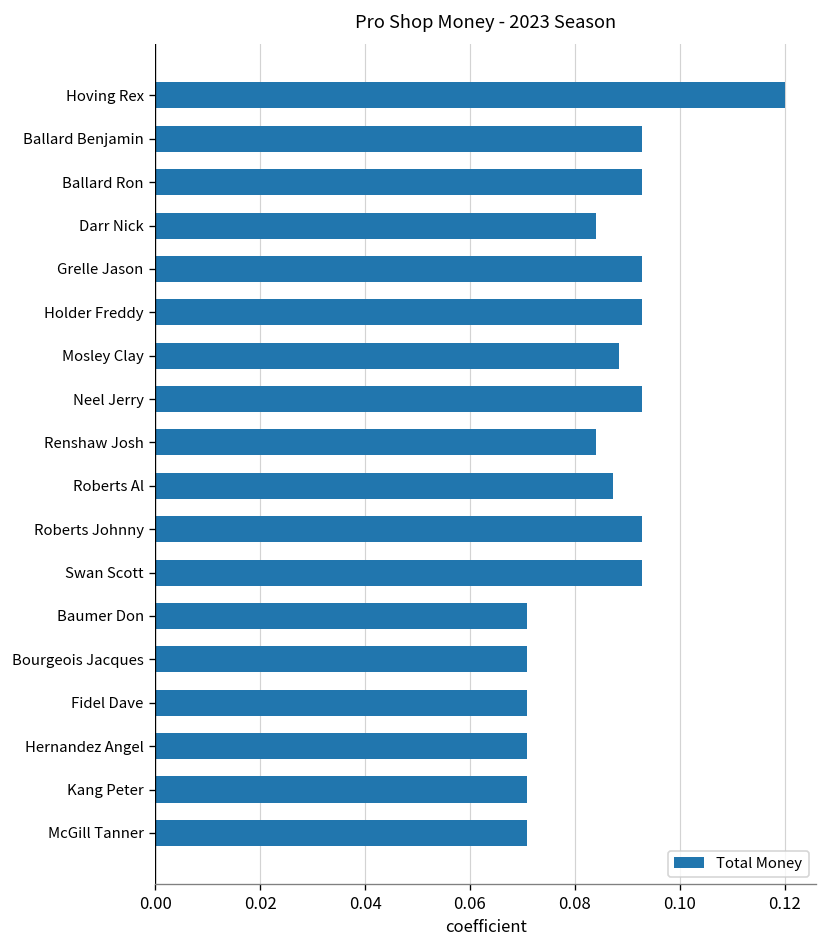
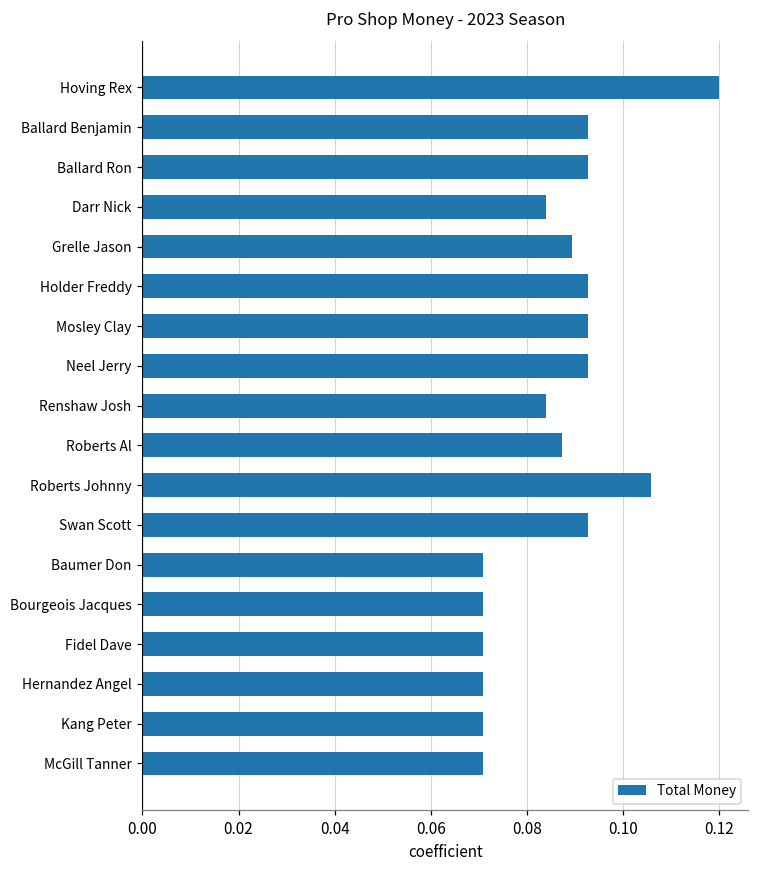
Grelle Jason: 0.093 -> 0.089
Mosley Clay: 0.088 -> 0.093
Roberts Johnny: 0.093 -> 0.106
